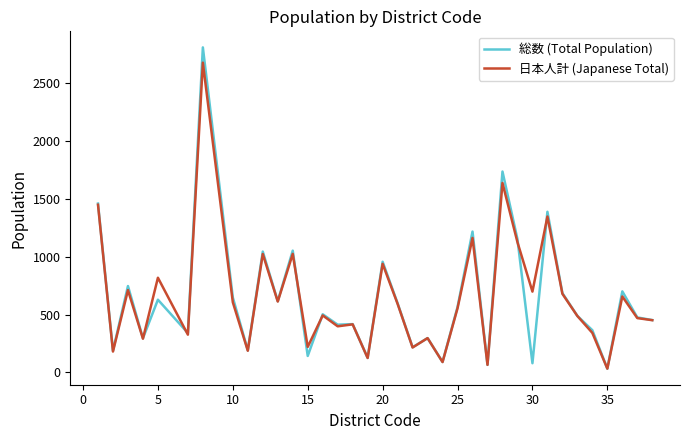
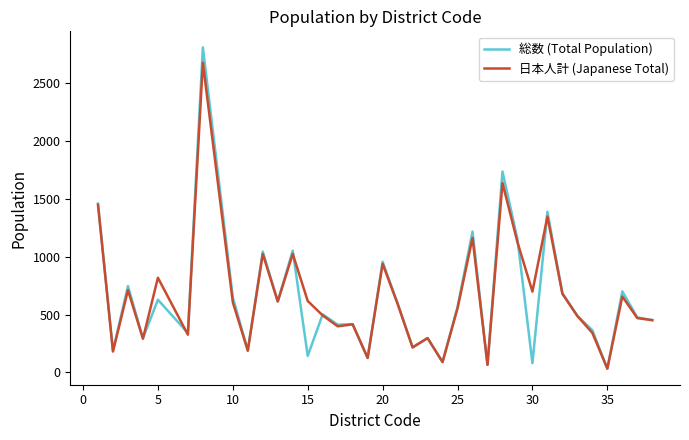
日本人計 (Japanese Total), 15: 220 -> 620
